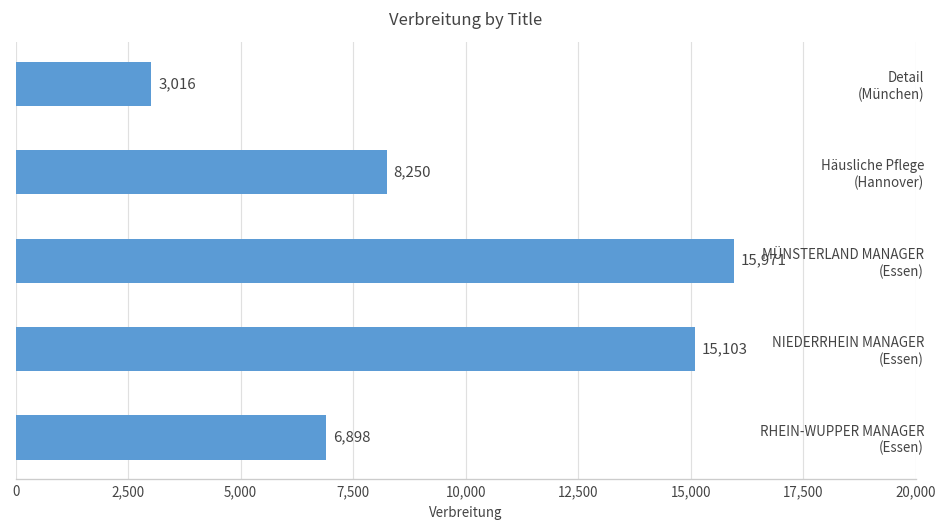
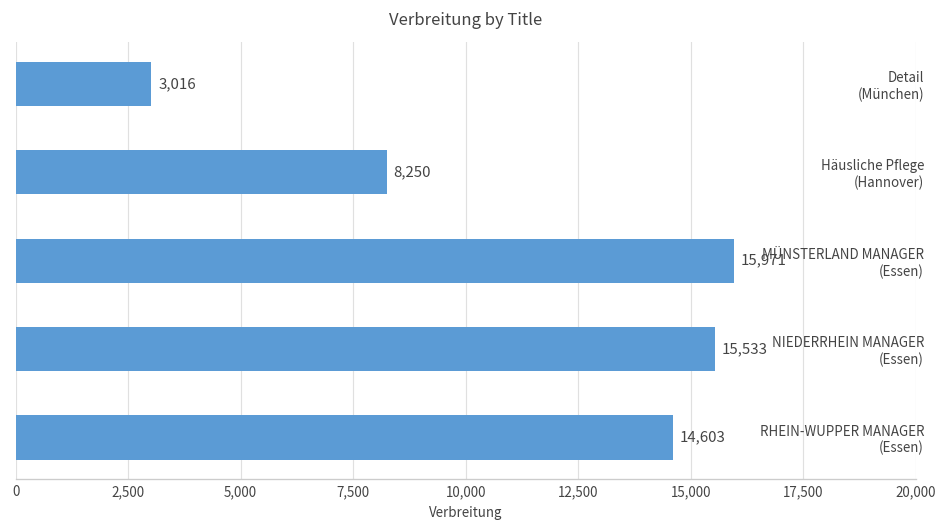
NIEDERRHEIN MANAGER (Essen): 15,103 -> 15,533
RHEIN-WUPPER MANAGER (Essen): 6,898 -> 14,603
